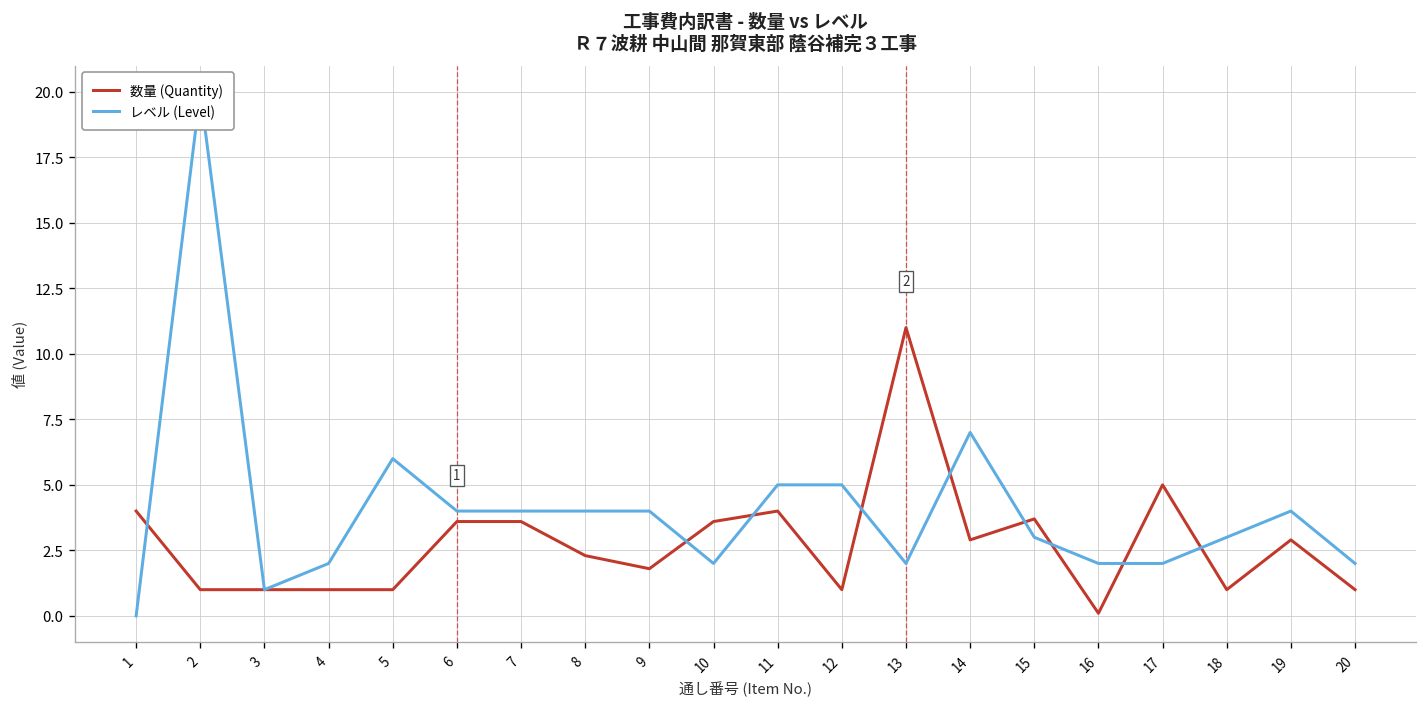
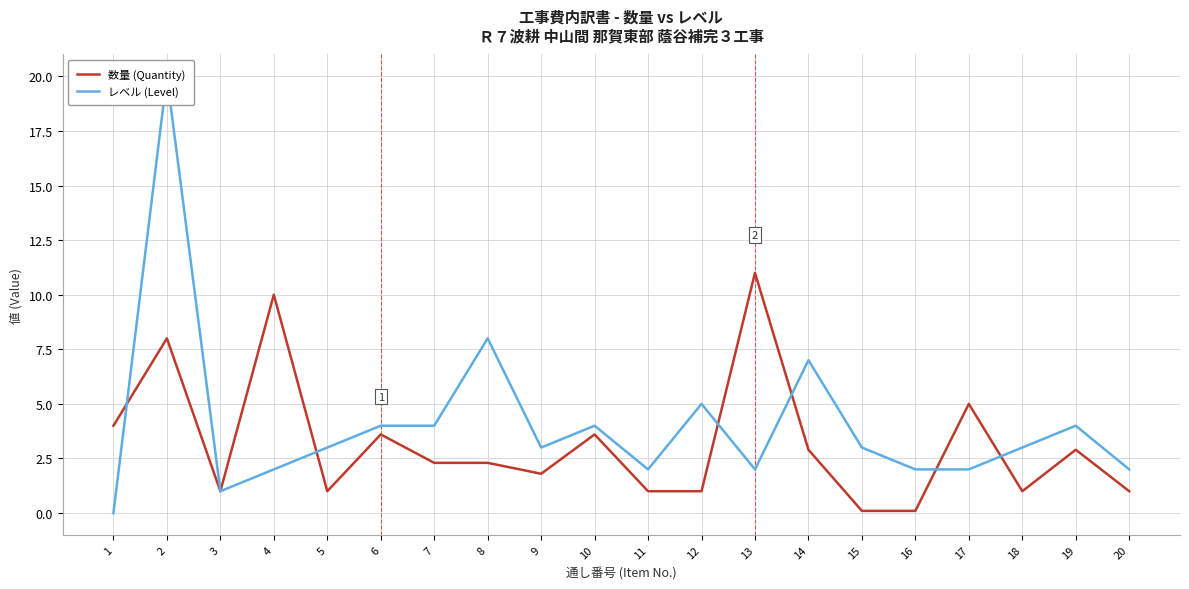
数量 (Quantity), 2: 1 -> 8
数量 (Quantity), 4: 1 -> 10
レベル (Level), 5: 6 -> 3
数量 (Quantity), 7: 3.6 -> 2.3
レベル (Level), 8: 4 -> 8
レベル (Level), 9: 4 -> 3
レベル (Level), 10: 2 -> 4
数量 (Quantity), 11: 4 -> 1
レベル (Level), 11: 5 -> 2
数量 (Quantity), 15: 3.7 -> 0.1
